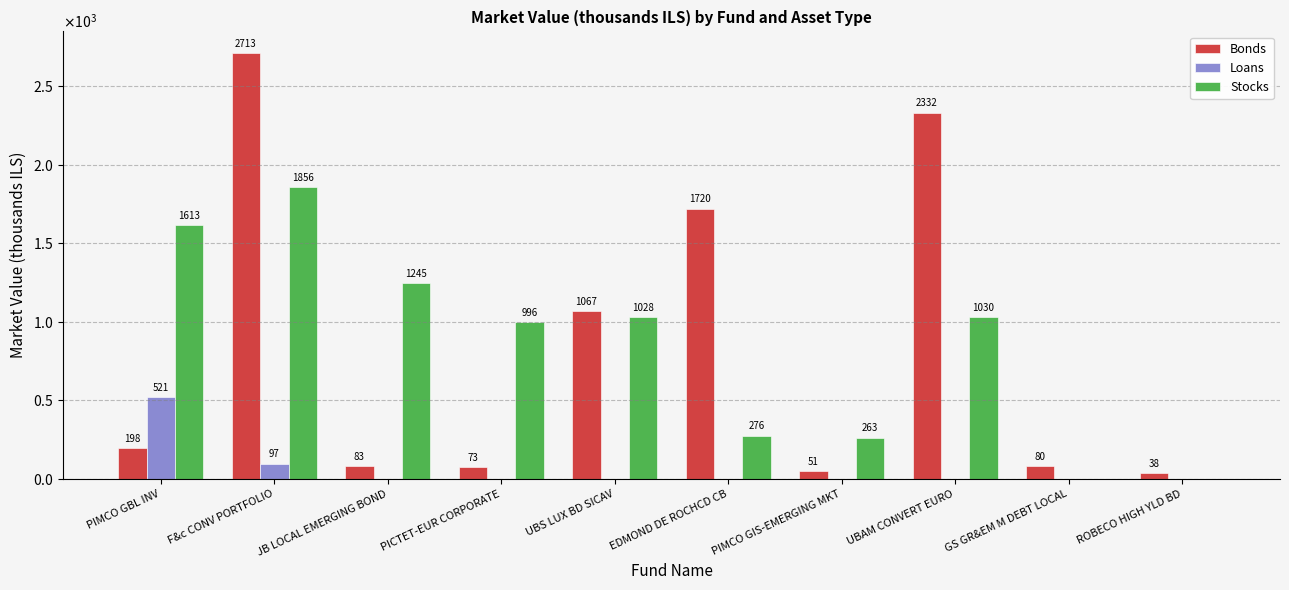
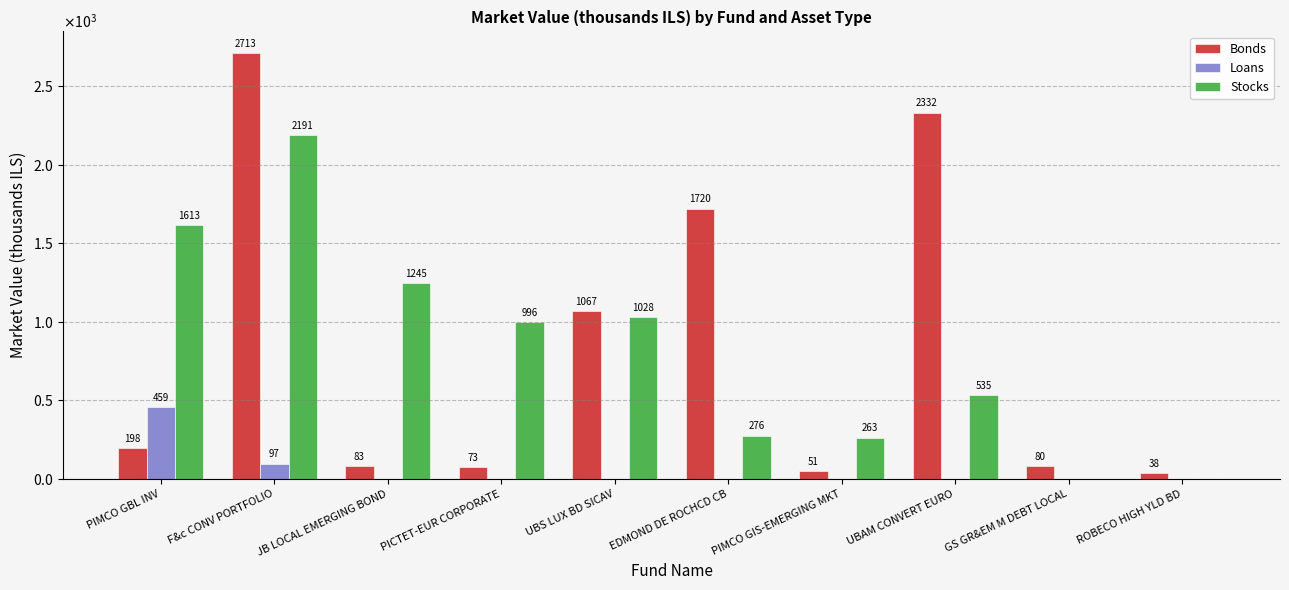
Loans, PIMCO GBL INV: 521 -> 459
Stocks, F&c CONV PORTFOLIO: 1856 -> 2191
Stocks, UBAM CONVERT EURO: 1030 -> 535
